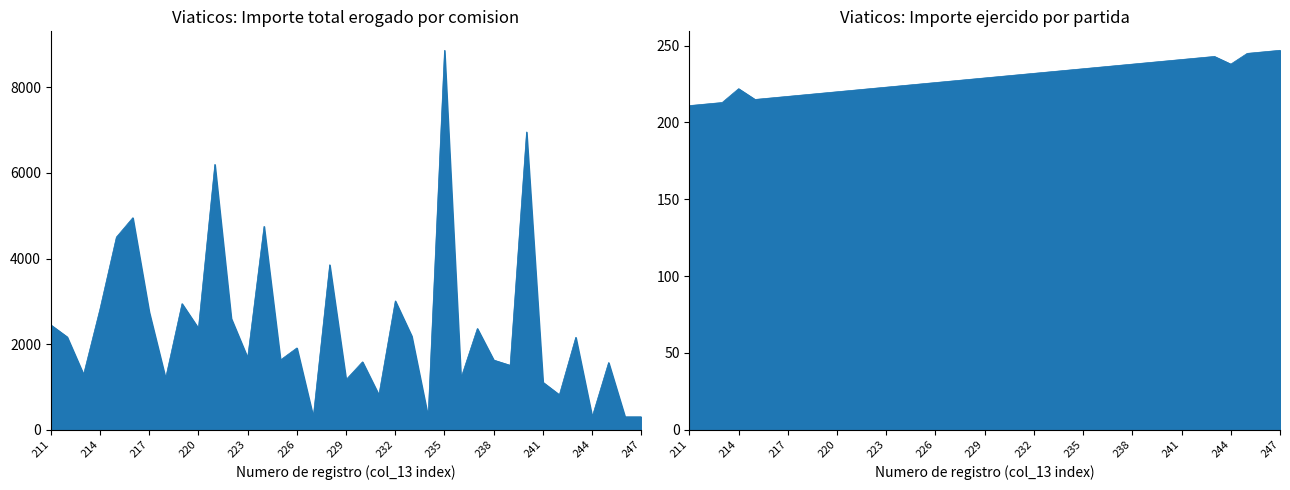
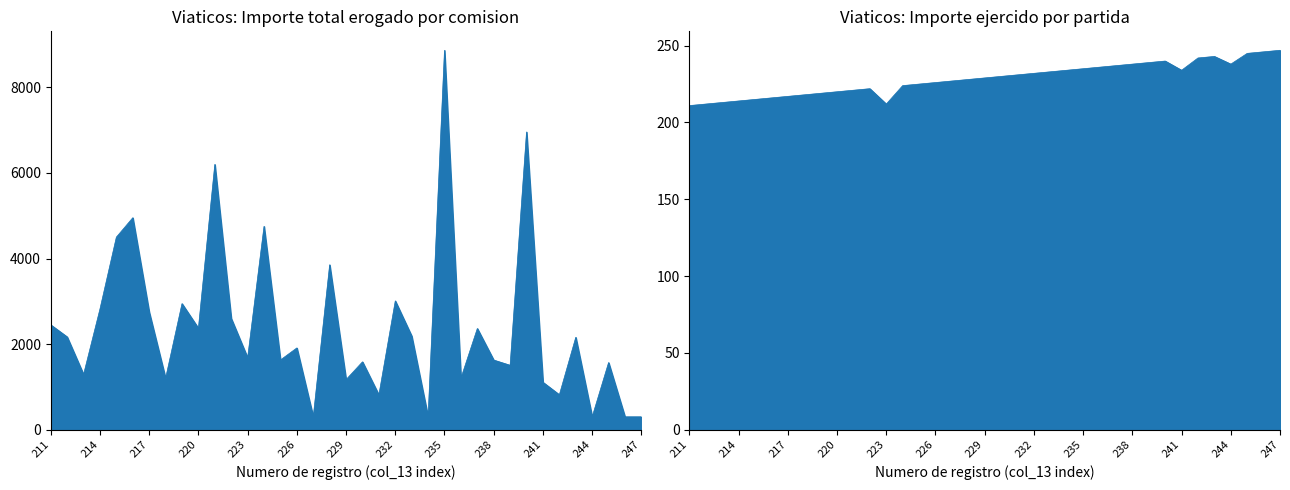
Viaticos: Importe ejercido por partida, 214: 222 -> 214
Viaticos: Importe ejercido por partida, 223: 223 -> 212
Viaticos: Importe ejercido por partida, 241: 241 -> 234
